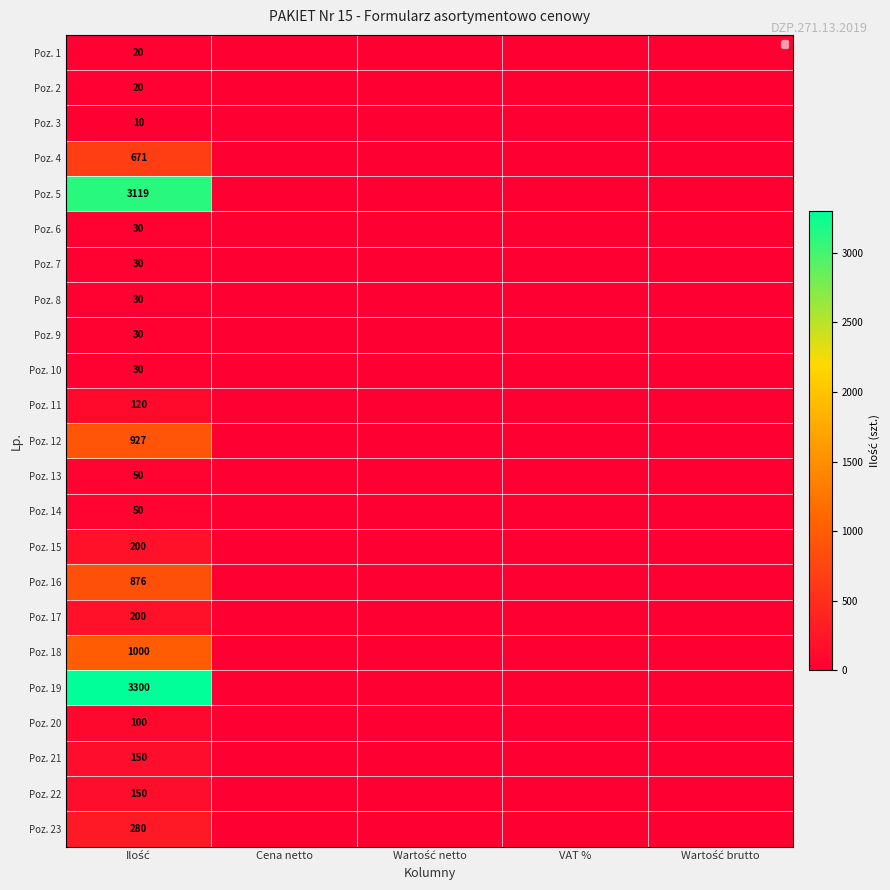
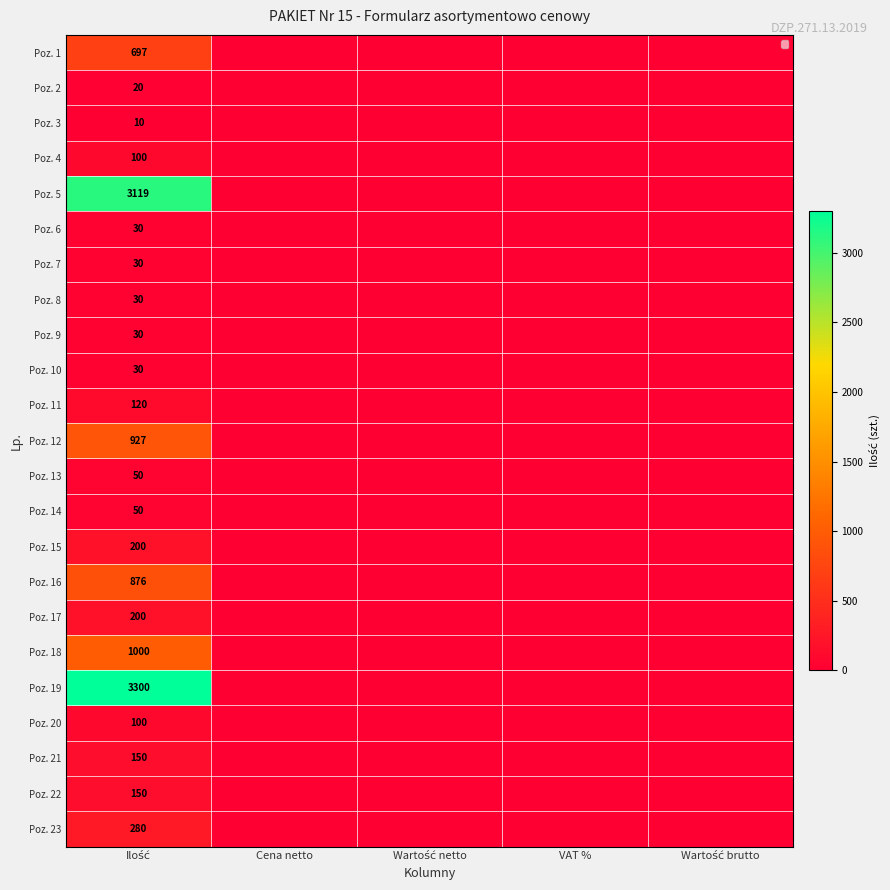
Poz. 1, Ilość: 20 -> 697
Poz. 4, Ilość: 671 -> 100
